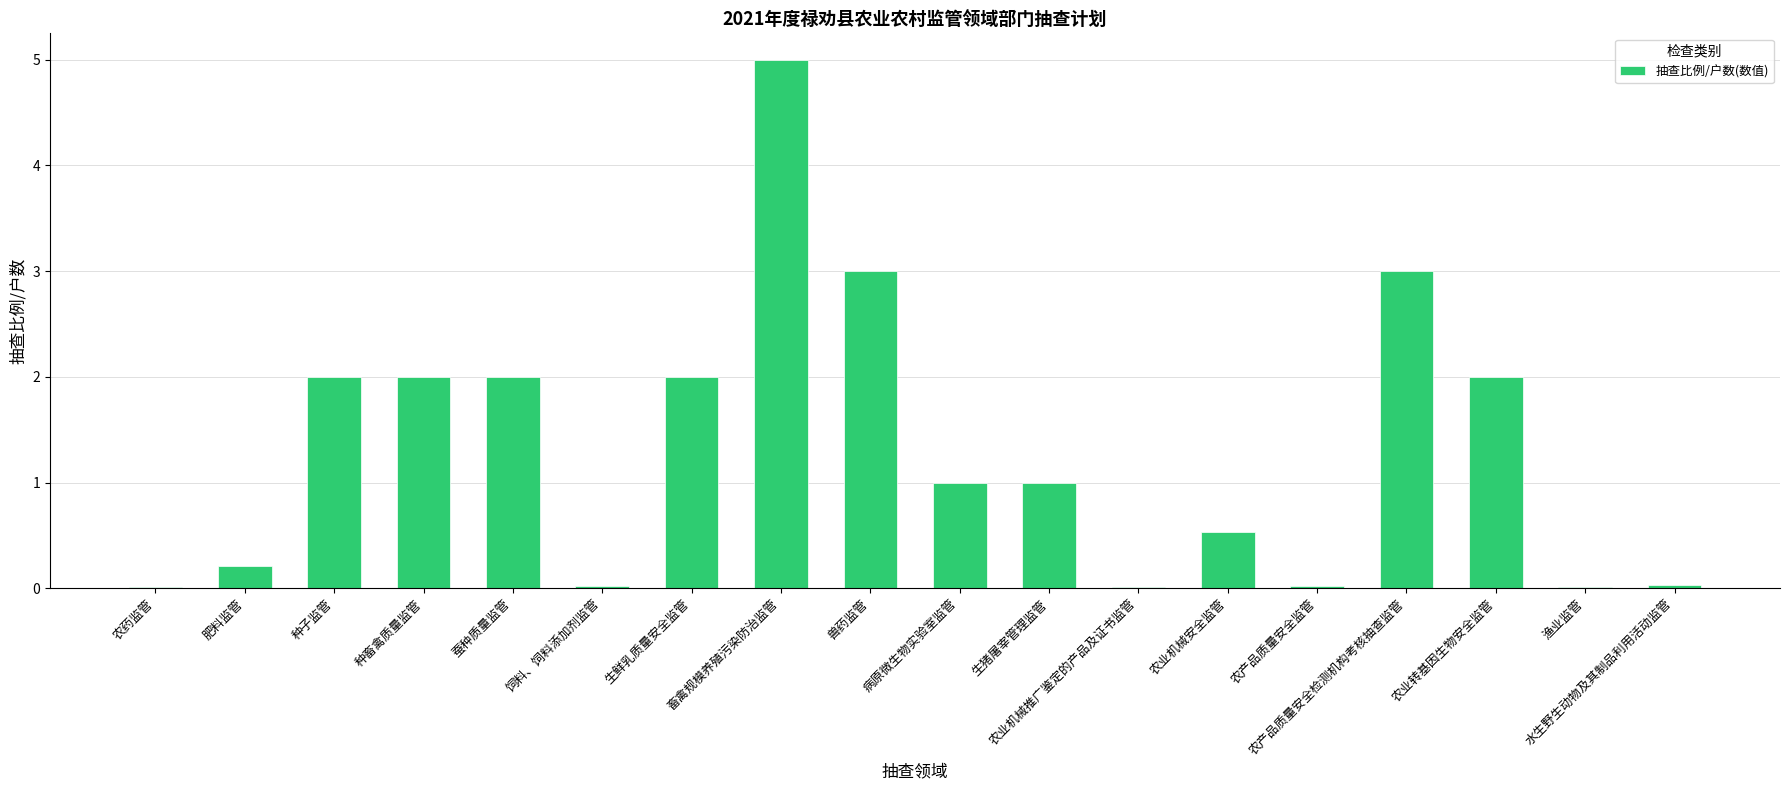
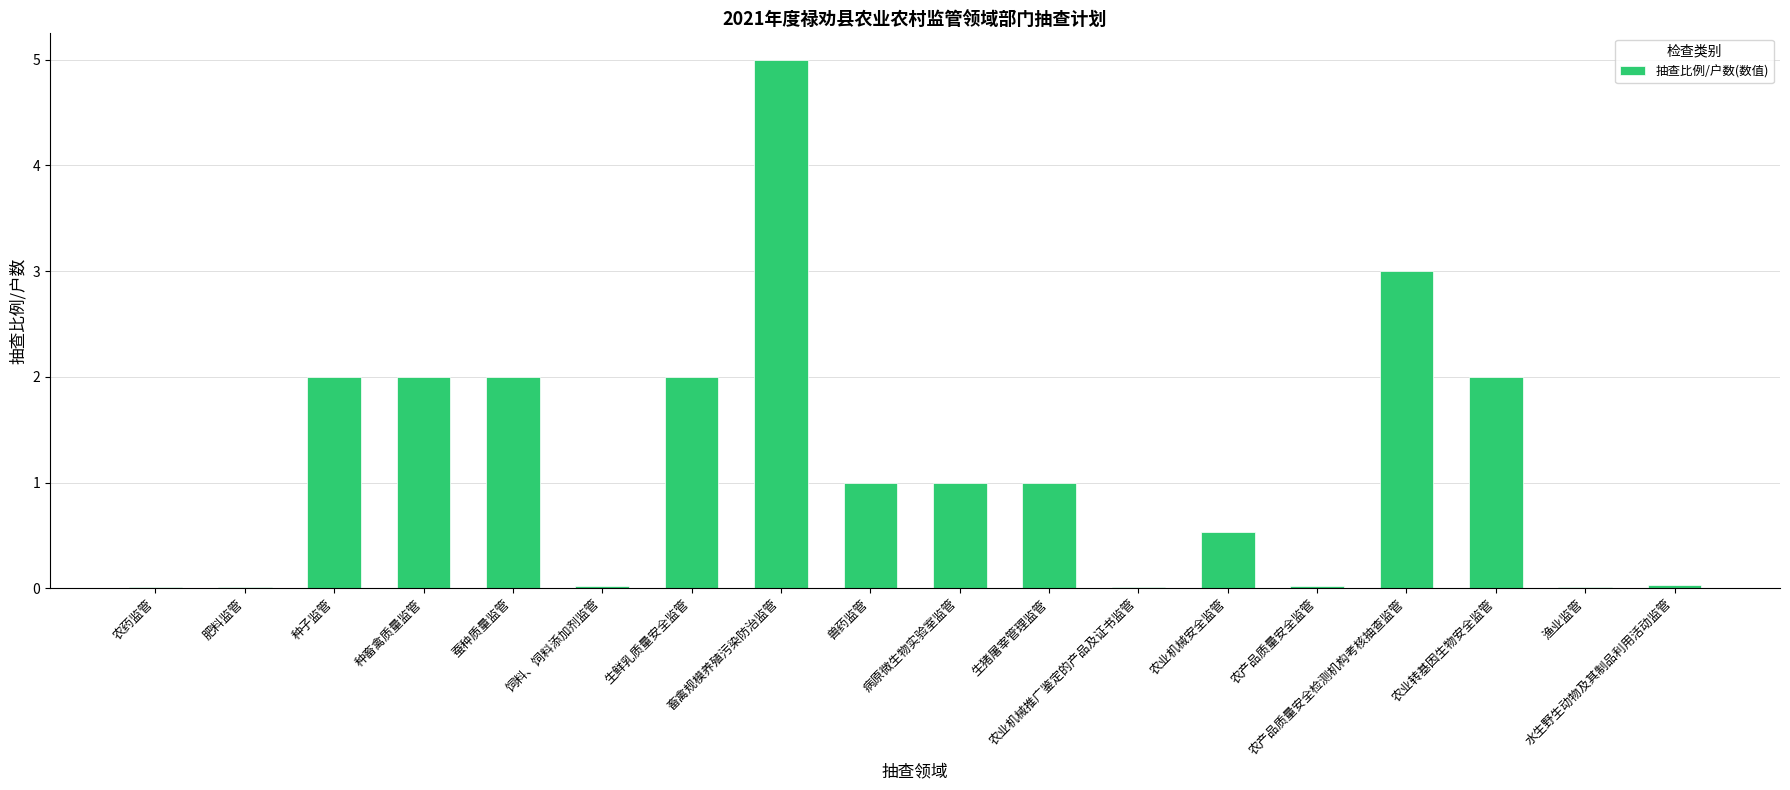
肥料监管: 0.21 -> 0.01
兽药监管: 3 -> 1
